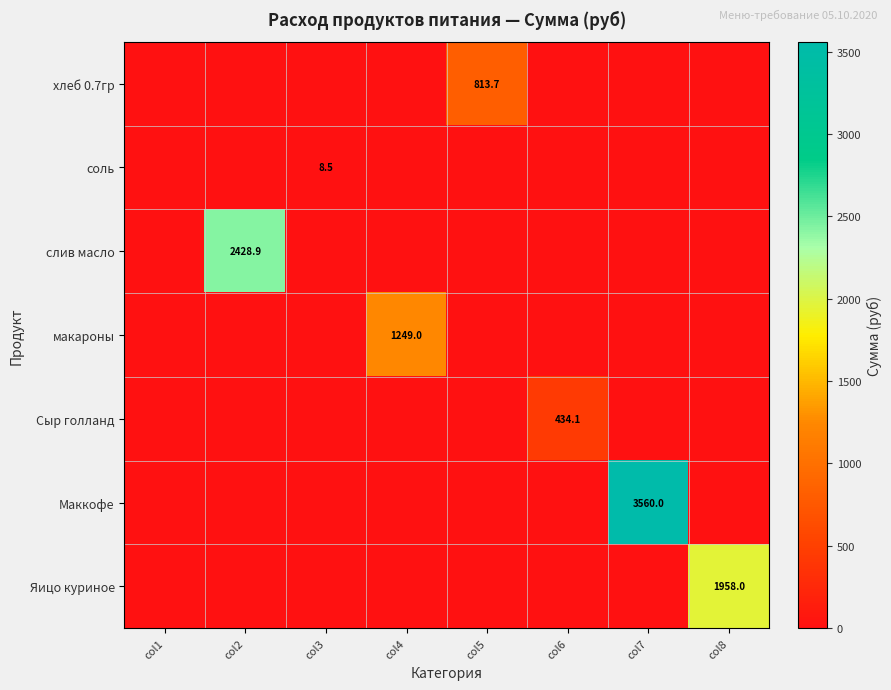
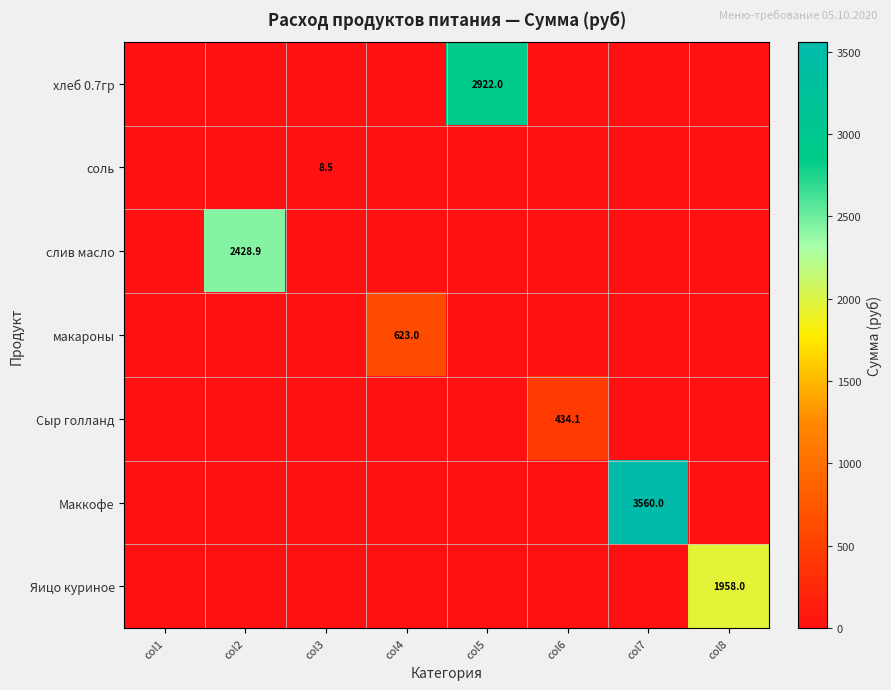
хлеб 0.7гр, col5: 813.7 -> 2922.0
макароны, col4: 1249.0 -> 623.0
